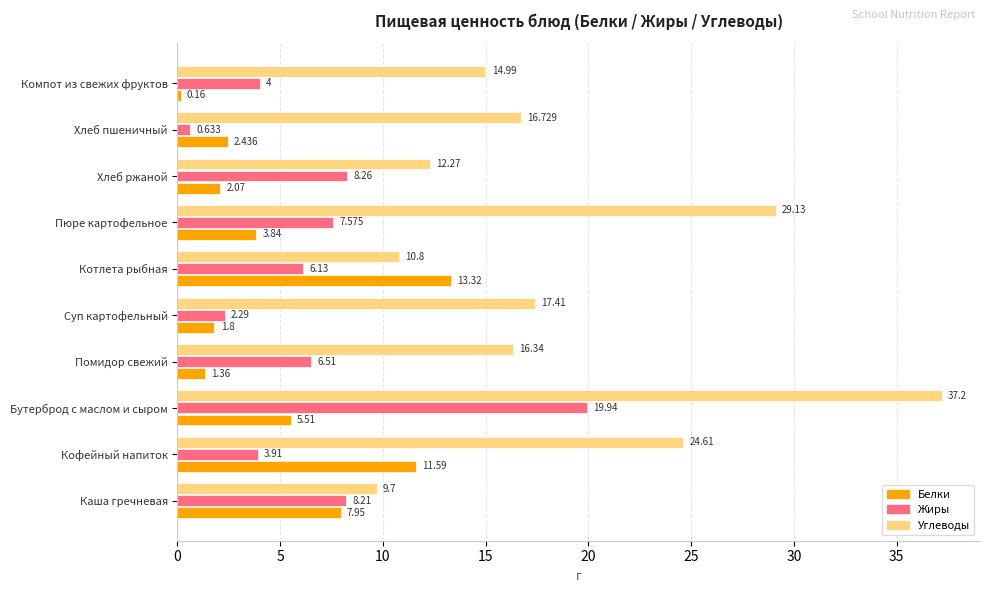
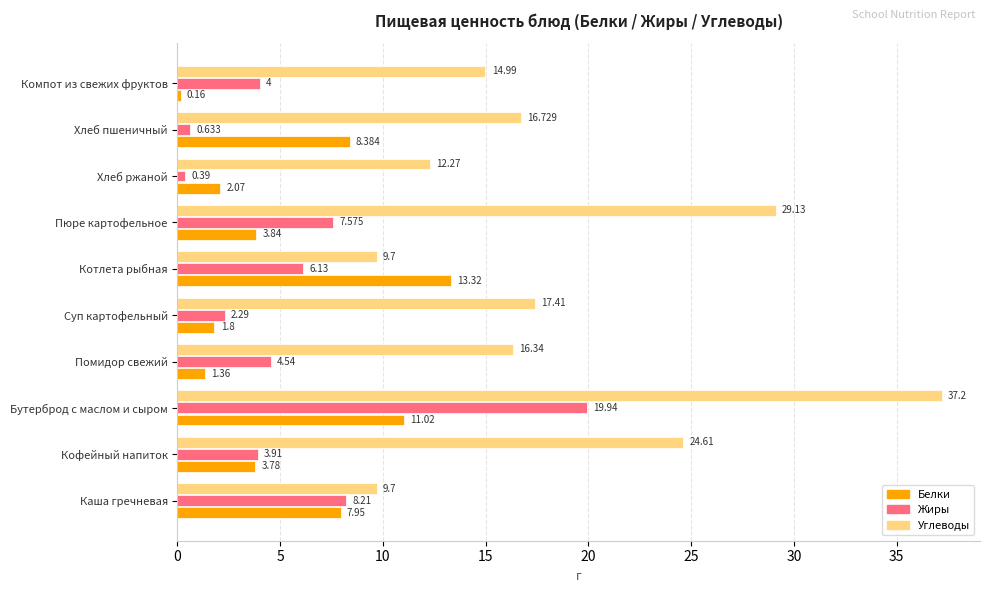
Белки, Хлеб пшеничный: 2.436 -> 8.384
Жиры, Хлеб ржаной: 8.26 -> 0.39
Углеводы, Котлета рыбная: 10.8 -> 9.7
Жиры, Помидор свежий: 6.51 -> 4.54
Белки, Бутерброд с маслом и сыром: 5.51 -> 11.02
Белки, Кофейный напиток: 11.59 -> 3.78
